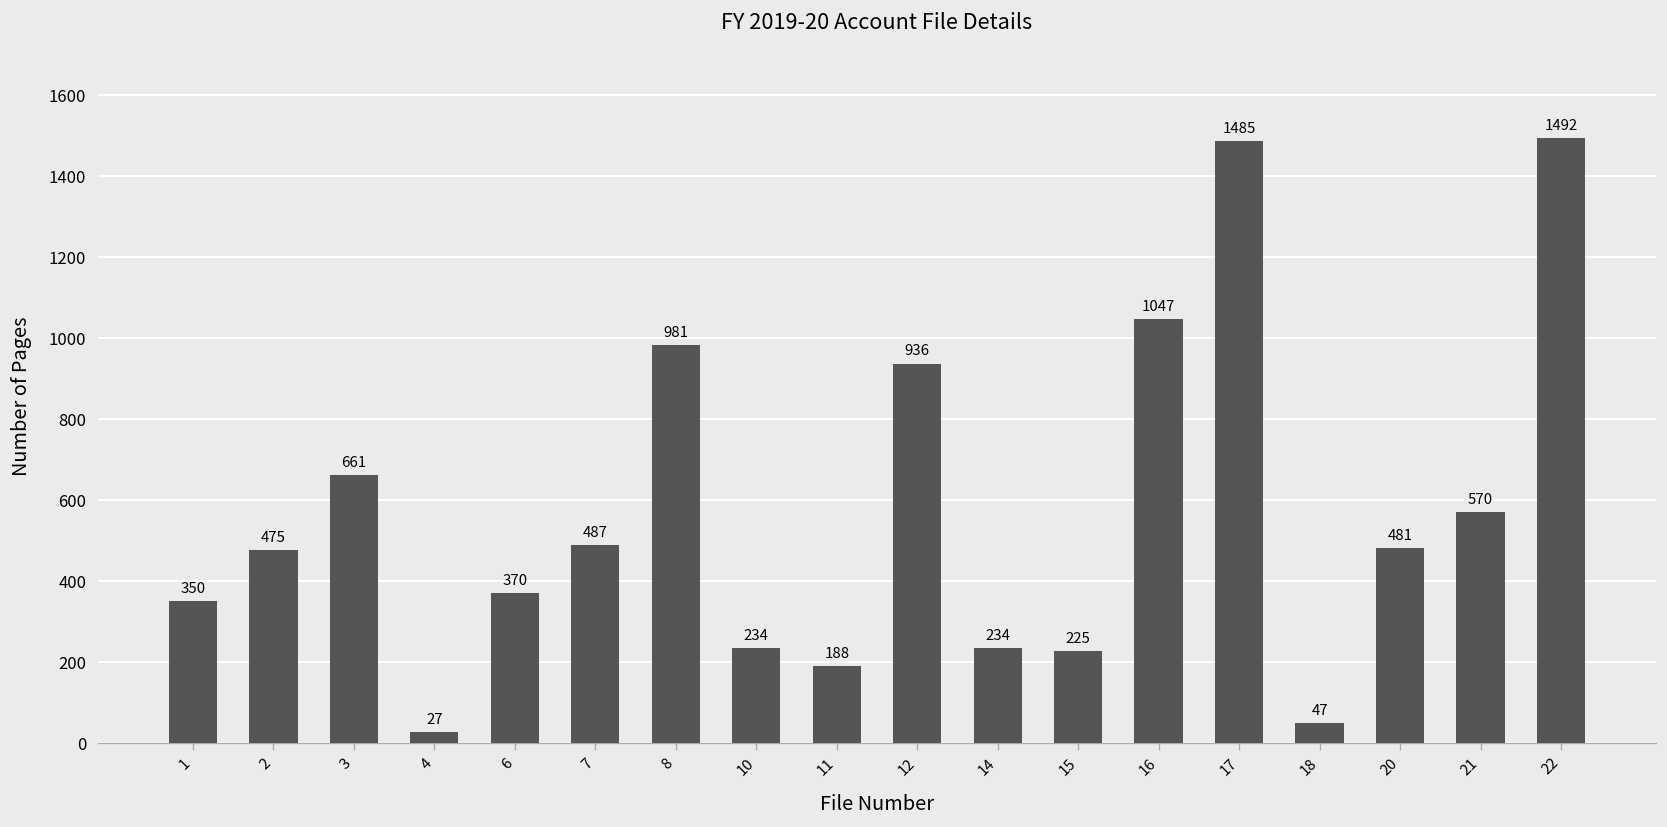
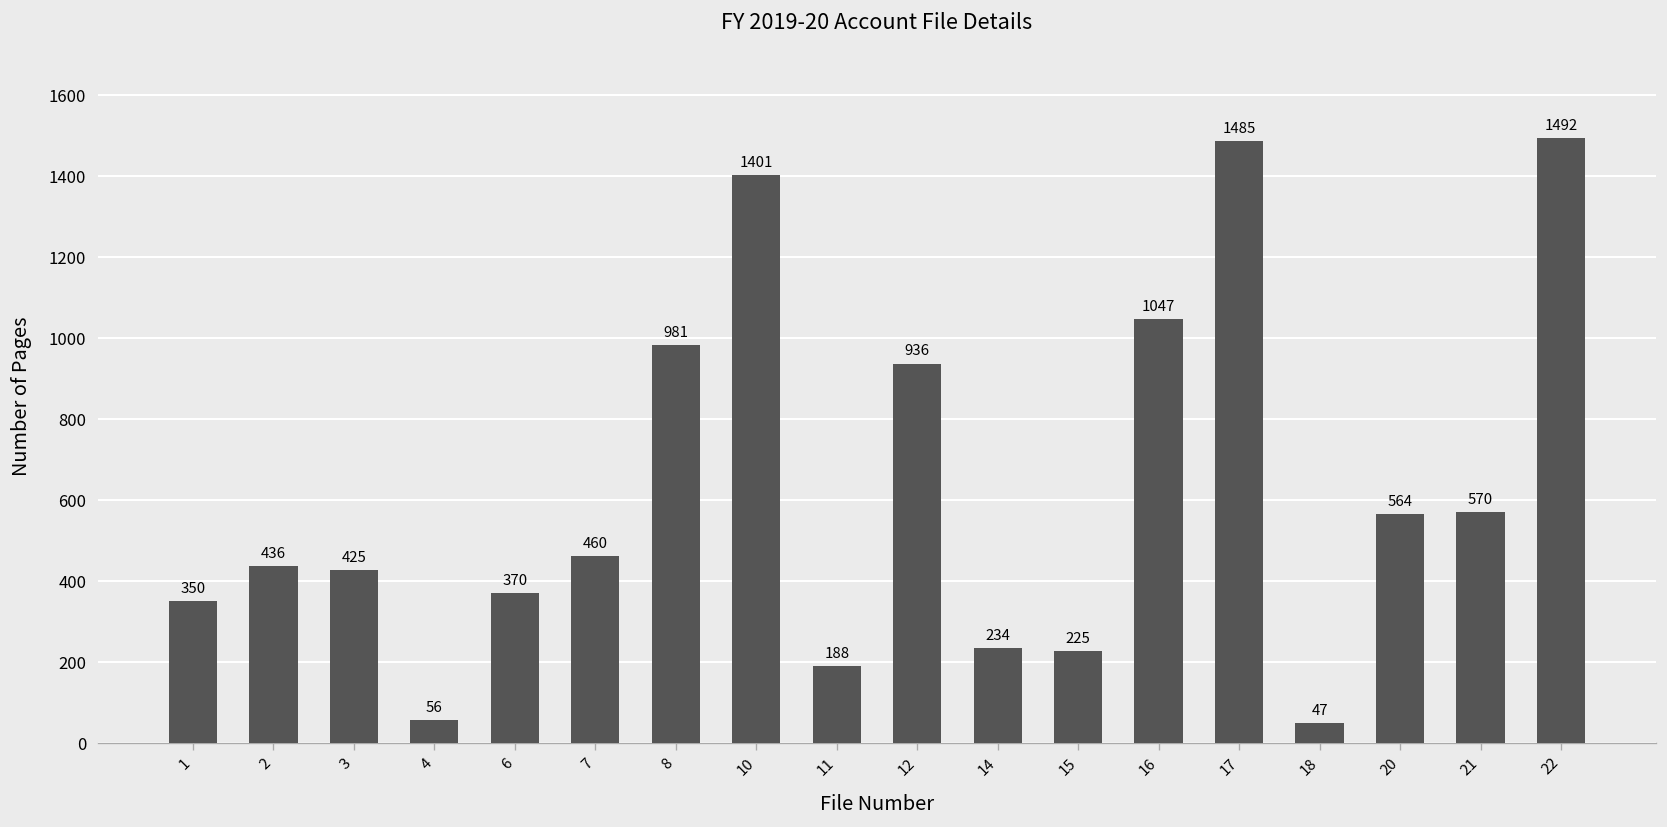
2: 475 -> 436
3: 661 -> 425
4: 27 -> 56
7: 487 -> 460
10: 234 -> 1401
20: 481 -> 564
